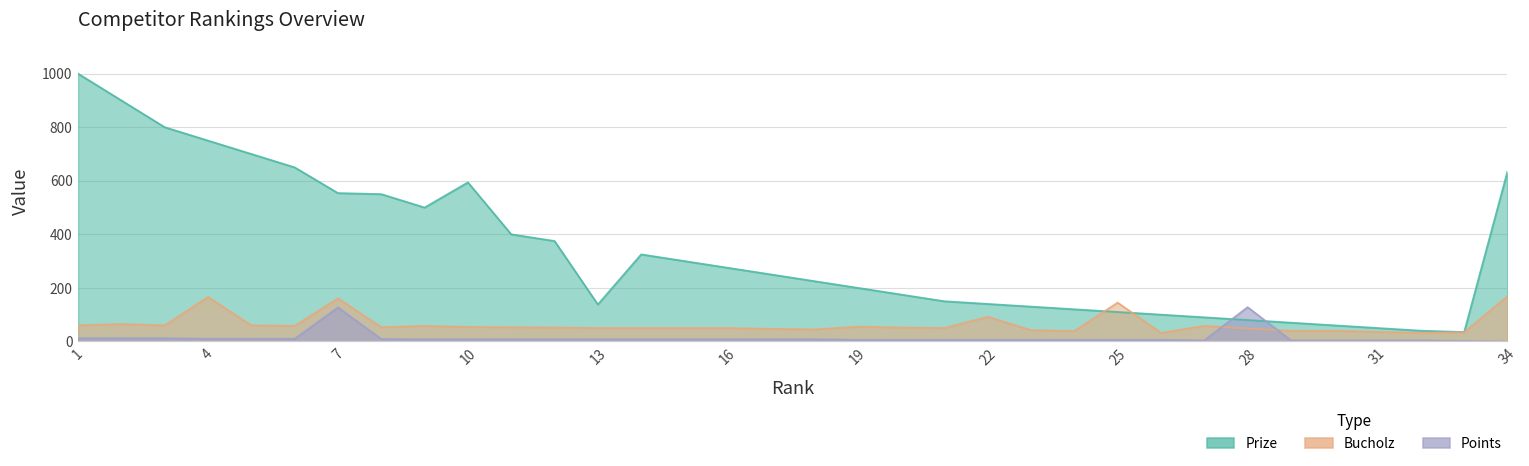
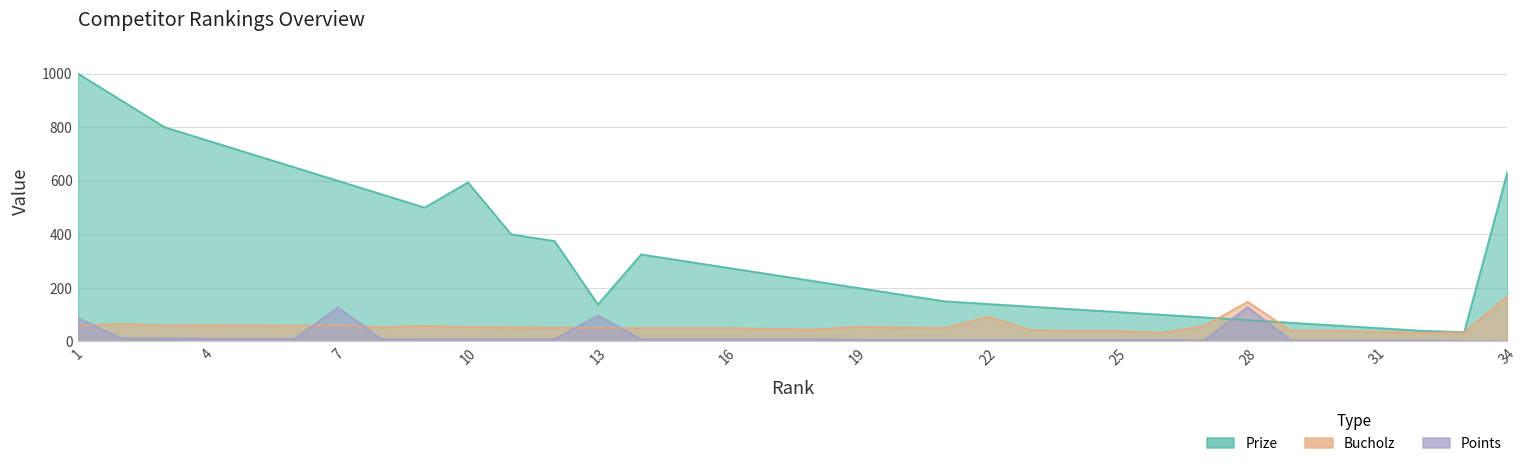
Points, 1: 10 -> 90
Bucholz, 4: 170 -> 60
Prize, 7: 550 -> 600
Bucholz, 7: 160 -> 60
Points, 13: 10 -> 100
Bucholz, 25: 150 -> 40
Bucholz, 28: 50 -> 150
